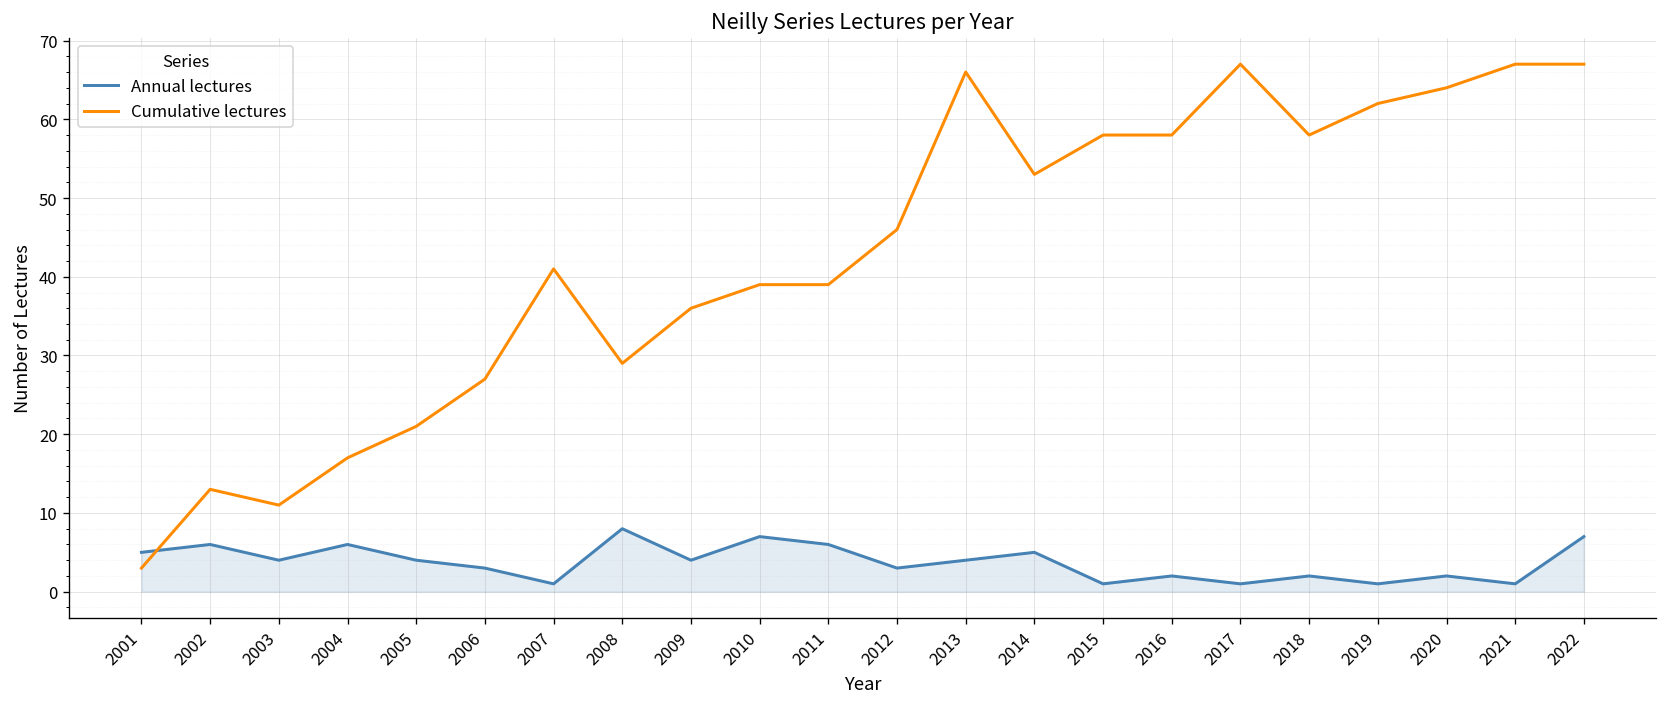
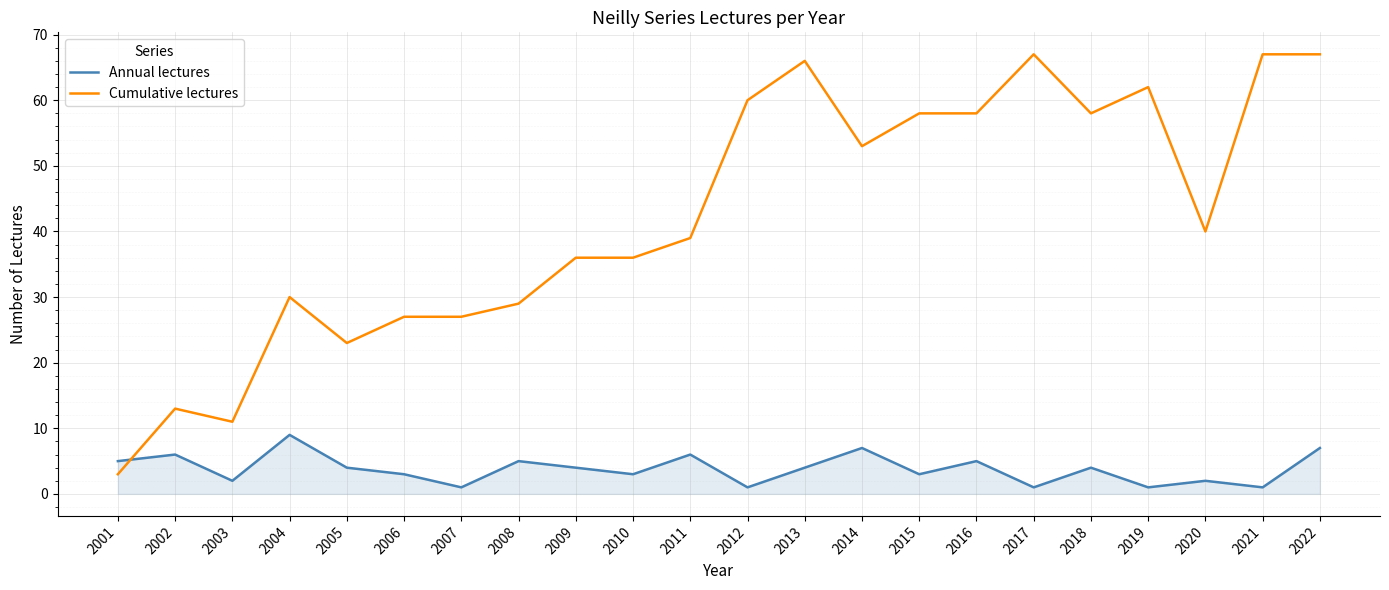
Annual lectures, 2003: 4 -> 2
Annual lectures, 2004: 6 -> 9
Cumulative lectures, 2004: 17 -> 30
Cumulative lectures, 2005: 21 -> 23
Cumulative lectures, 2007: 41 -> 27
Annual lectures, 2008: 8 -> 5
Annual lectures, 2010: 7 -> 3
Cumulative lectures, 2010: 39 -> 36
Annual lectures, 2012: 3 -> 1
Cumulative lectures, 2012: 46 -> 60
Annual lectures, 2014: 5 -> 7
Annual lectures, 2015: 1 -> 3
Annual lectures, 2016: 2 -> 5
Annual lectures, 2018: 2 -> 4
Cumulative lectures, 2020: 64 -> 40
